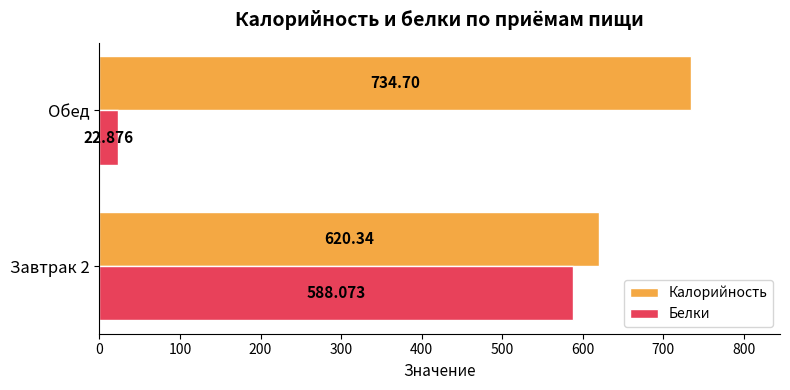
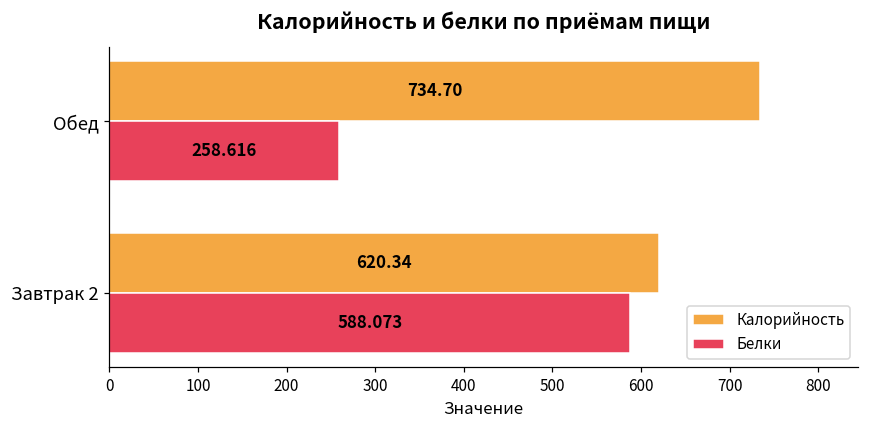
Белки, Обед: 22.876 -> 258.616
